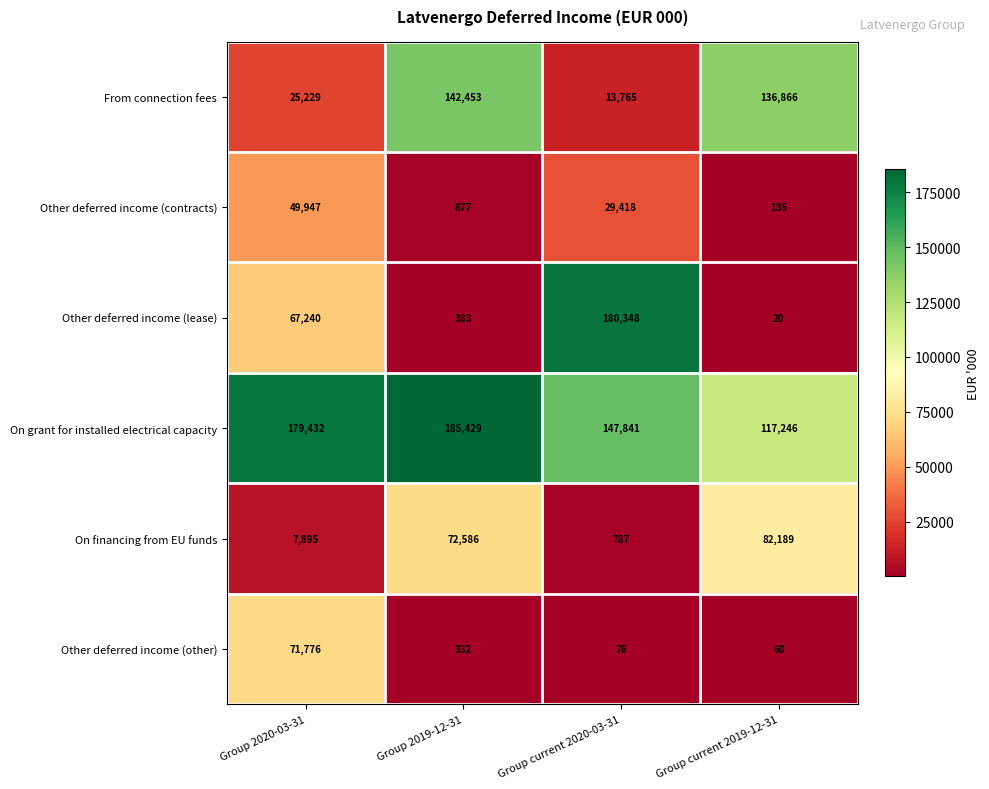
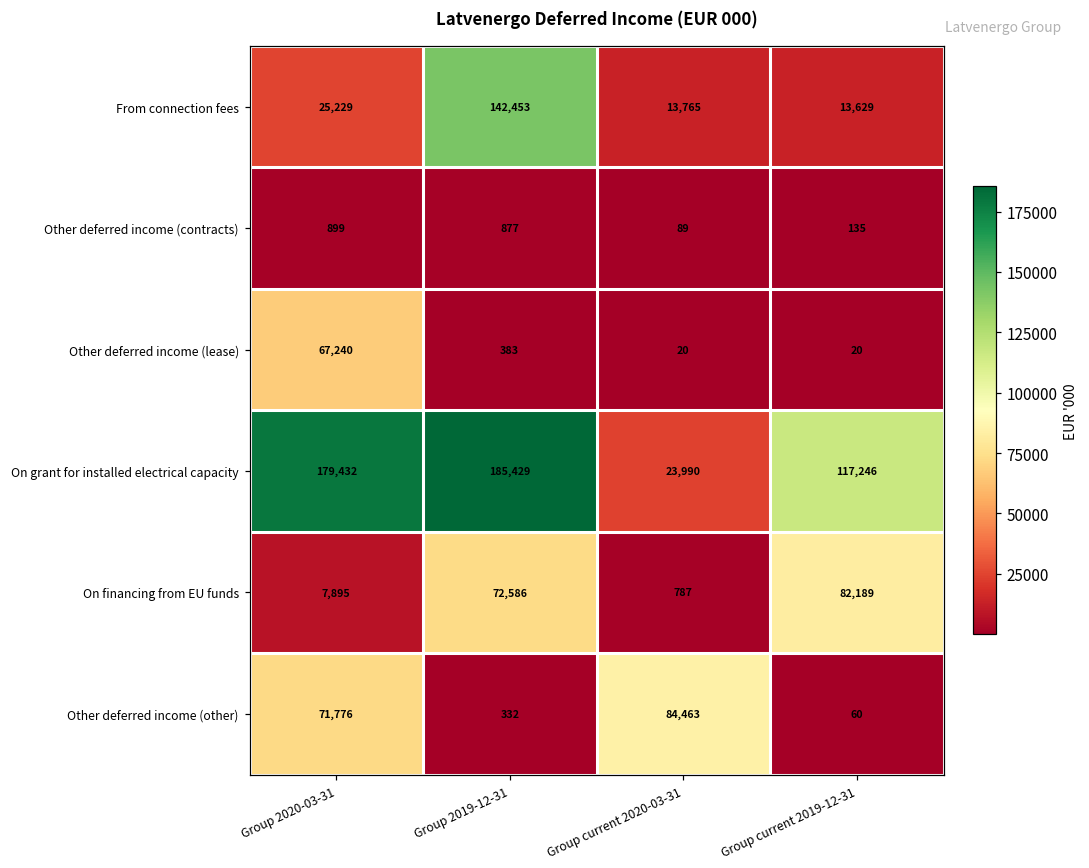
From connection fees, Group current 2019-12-31: 136,866 -> 13,629
Other deferred income (contracts), Group 2020-03-31: 49,947 -> 899
Other deferred income (contracts), Group current 2020-03-31: 29,418 -> 89
Other deferred income (lease), Group current 2020-03-31: 180,348 -> 20
On grant for installed electrical capacity, Group current 2020-03-31: 147,841 -> 23,990
Other deferred income (other), Group current 2020-03-31: 76 -> 84,463
